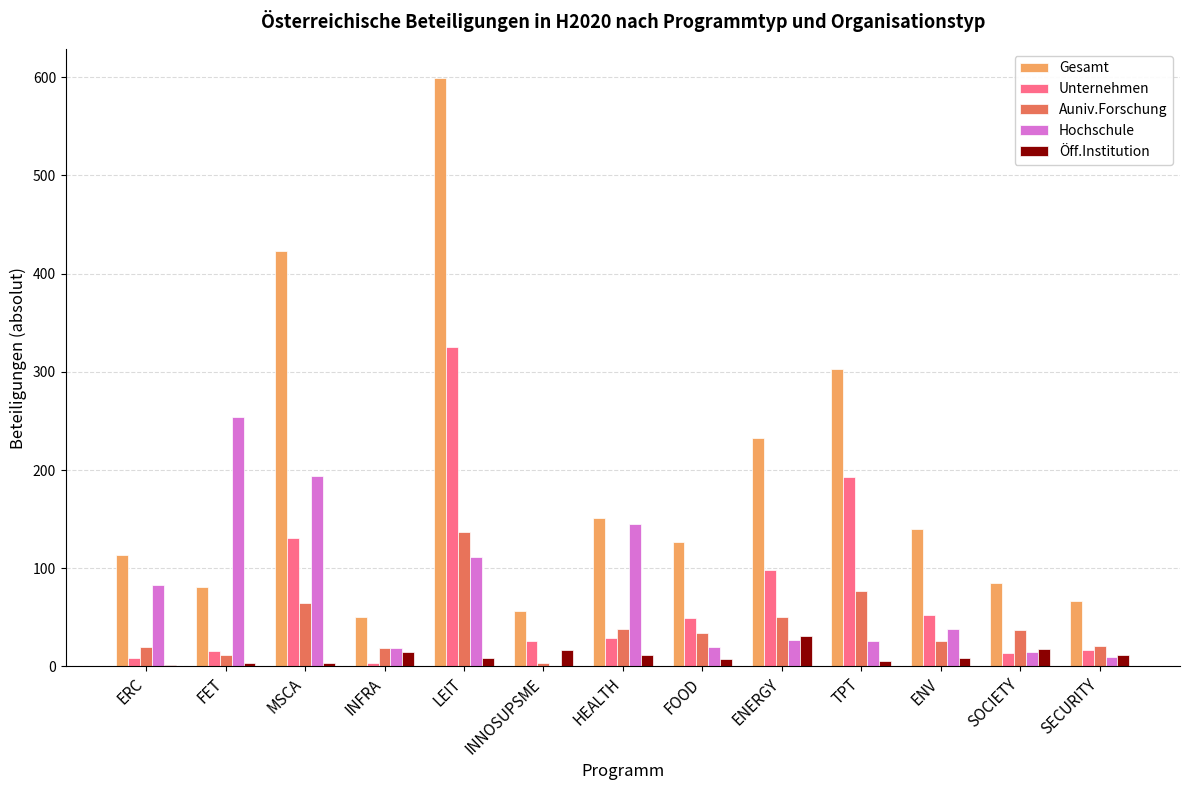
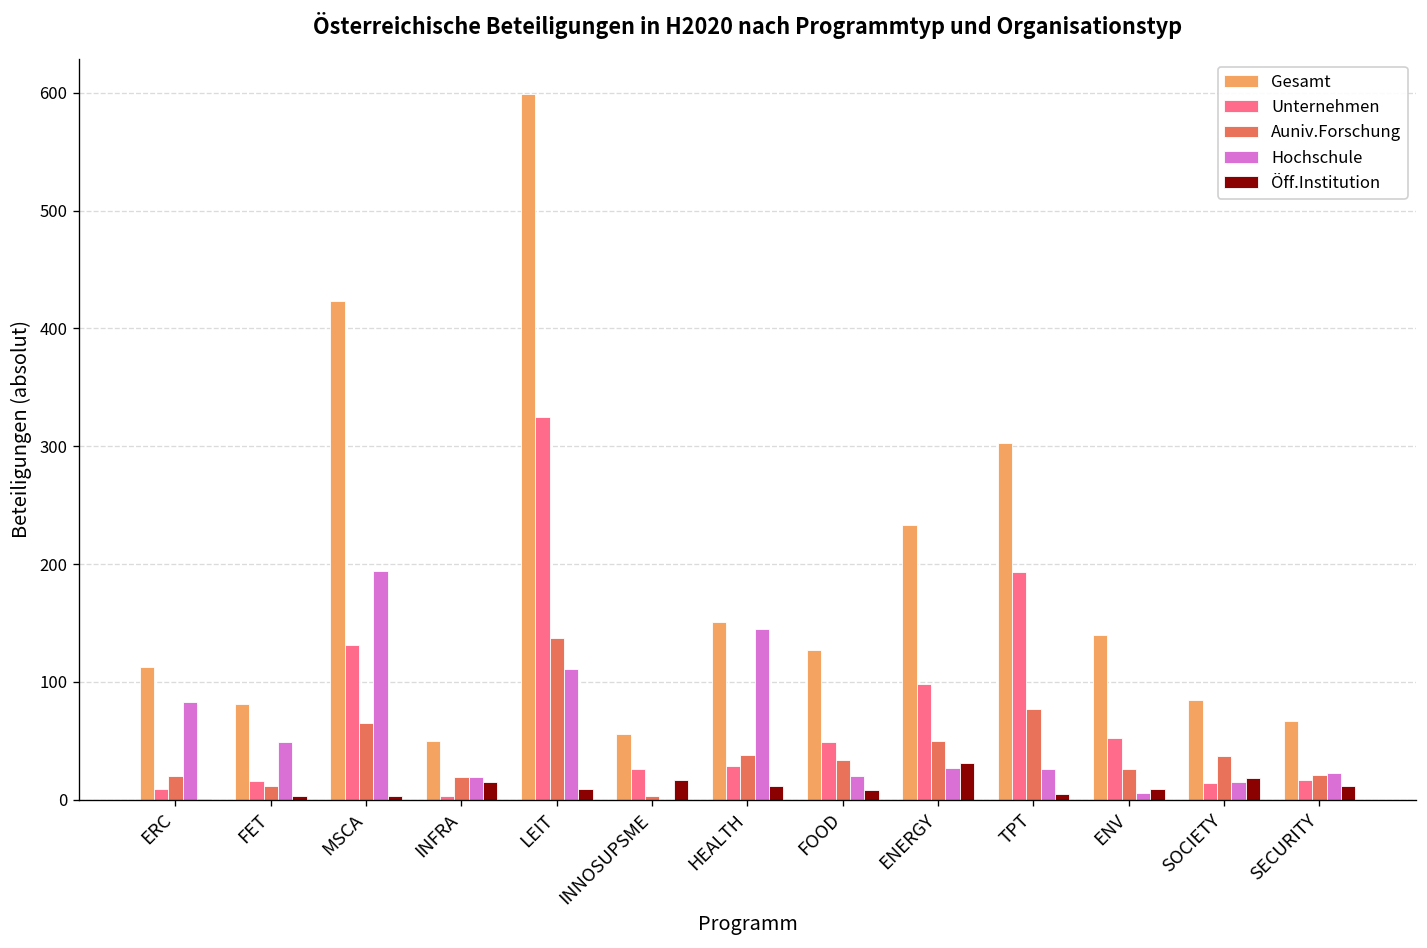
Hochschule, FET: 250 -> 50
Hochschule, ENV: 40 -> 10
Hochschule, SECURITY: 10 -> 20
